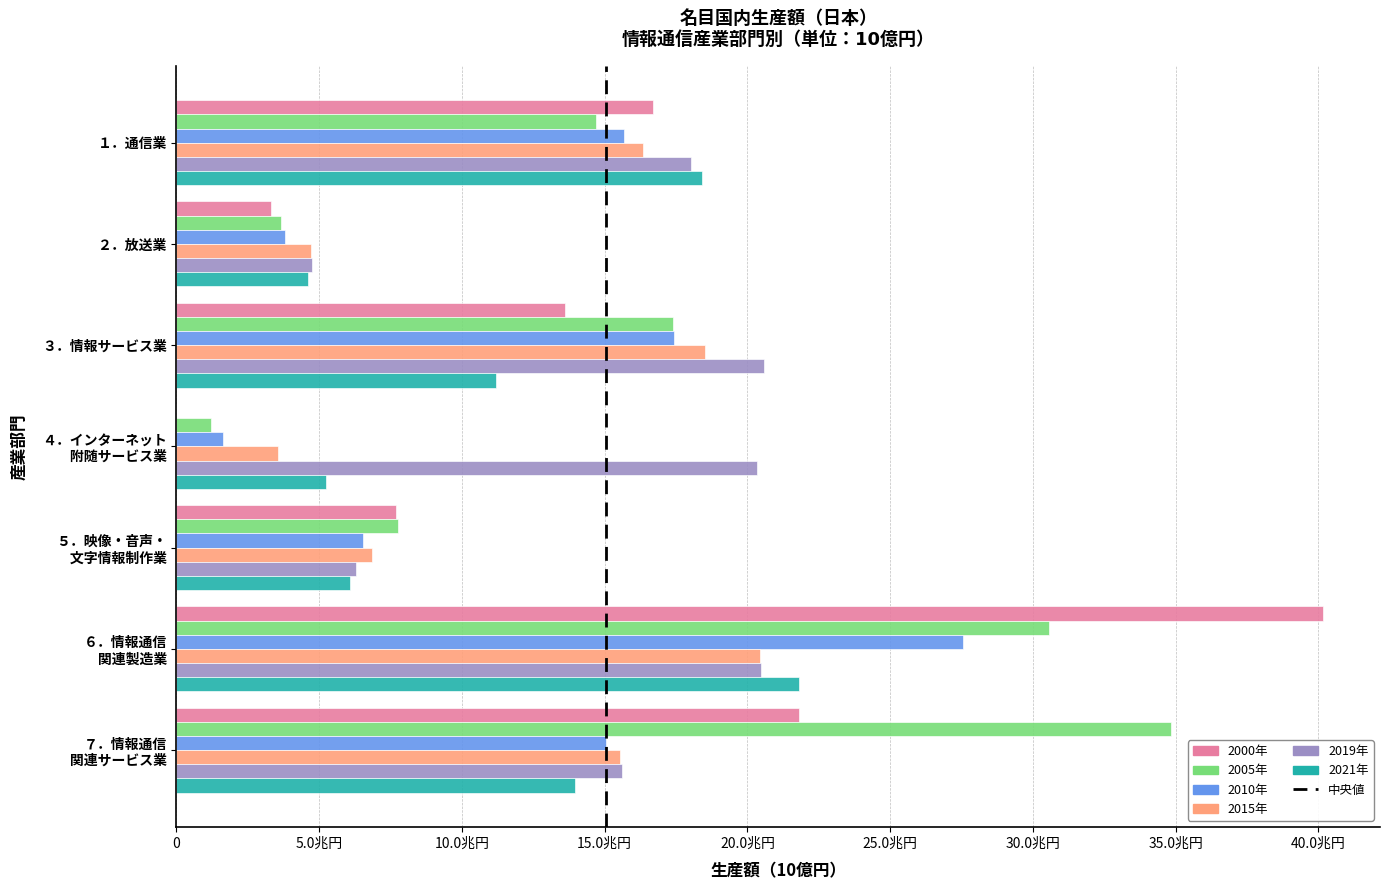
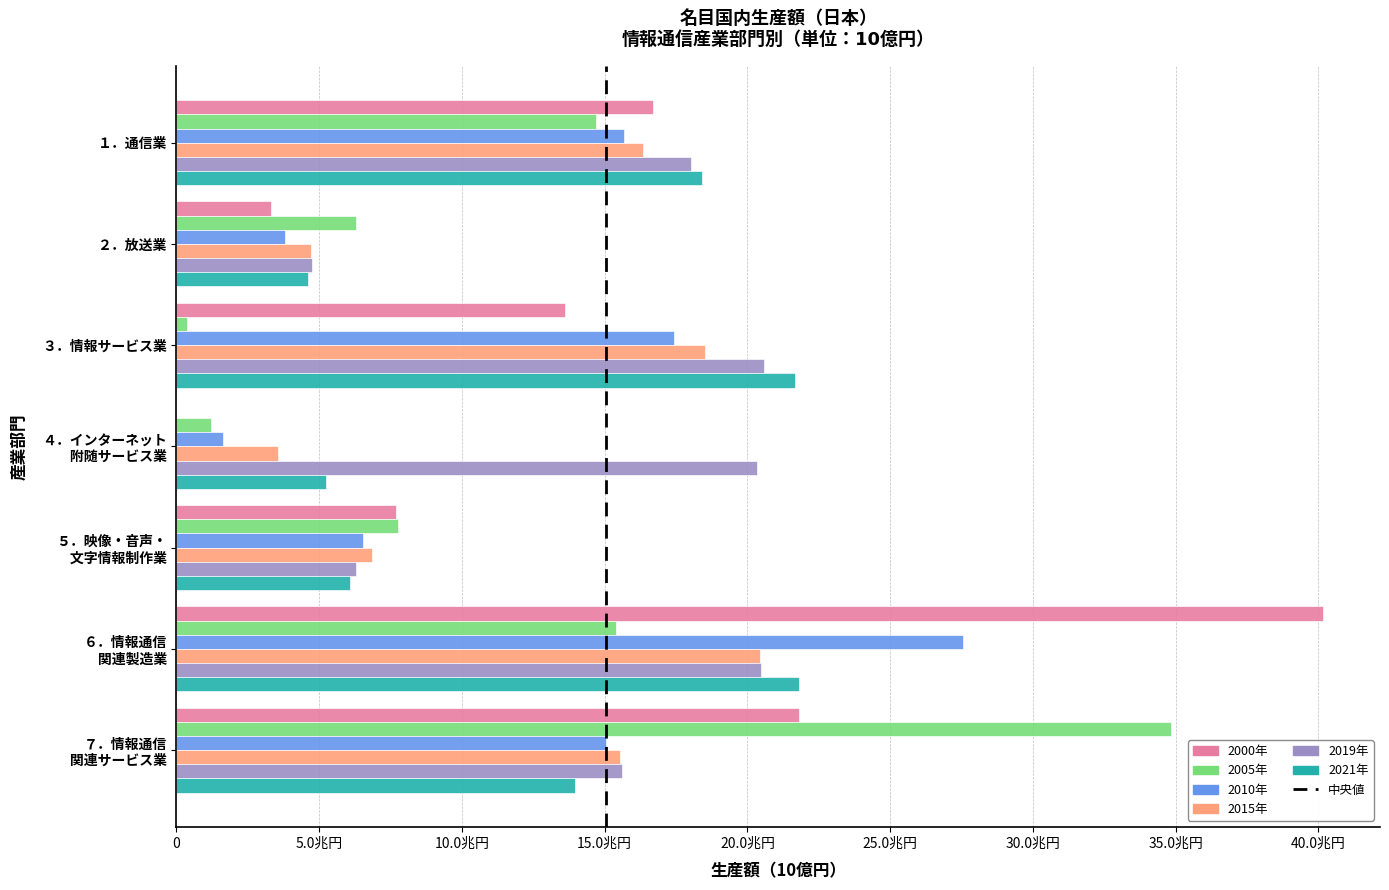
2005年, ２．放送業: 3.7兆円 -> 6.3兆円
2005年, ３．情報サービス業: 17.4兆円 -> 0.4兆円
2021年, ３．情報サービス業: 11.2兆円 -> 21.7兆円
2005年, ６．情報通信 関連製造業: 30.6兆円 -> 15.4兆円
